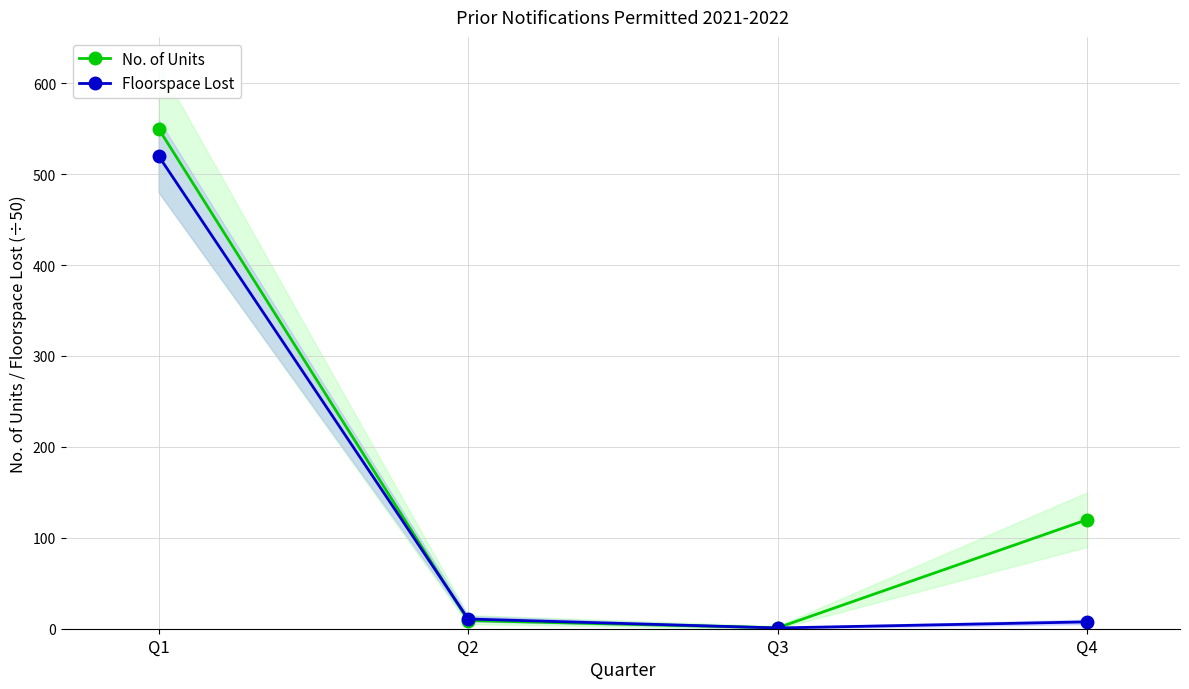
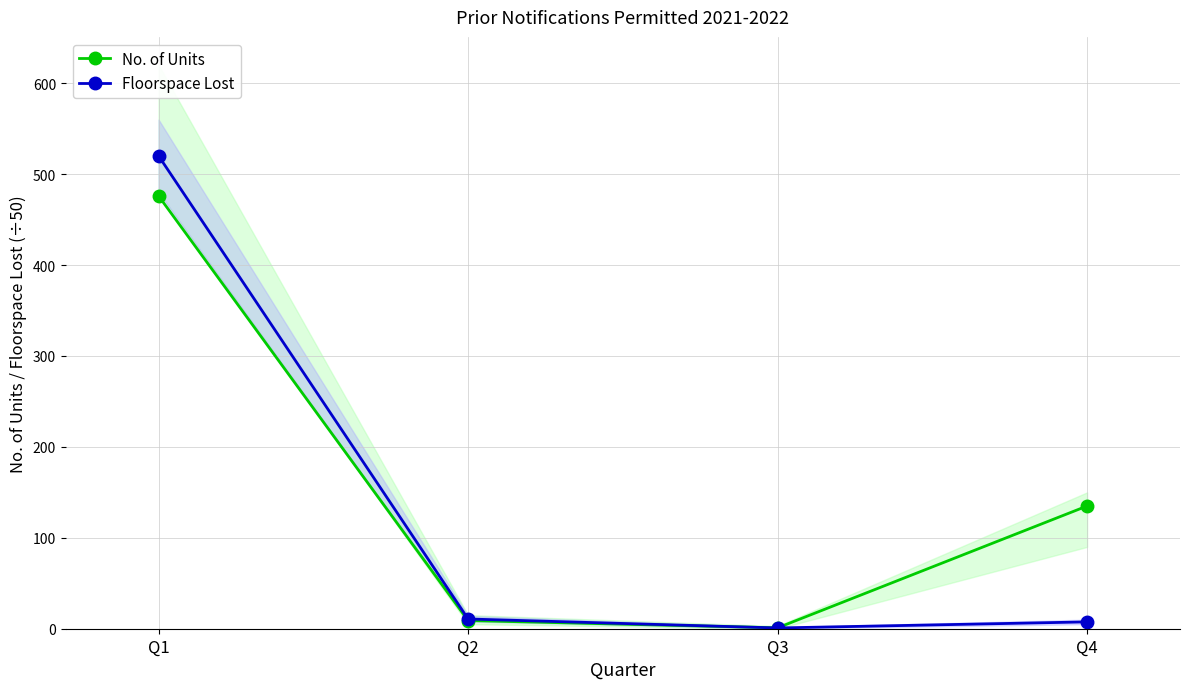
No. of Units, Q1: 550 -> 480
No. of Units, Q4: 120 -> 140
